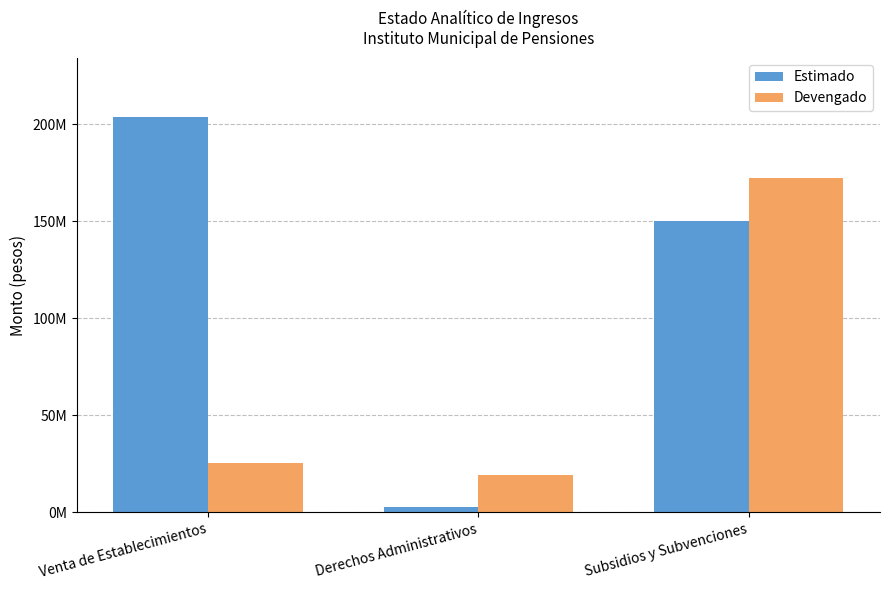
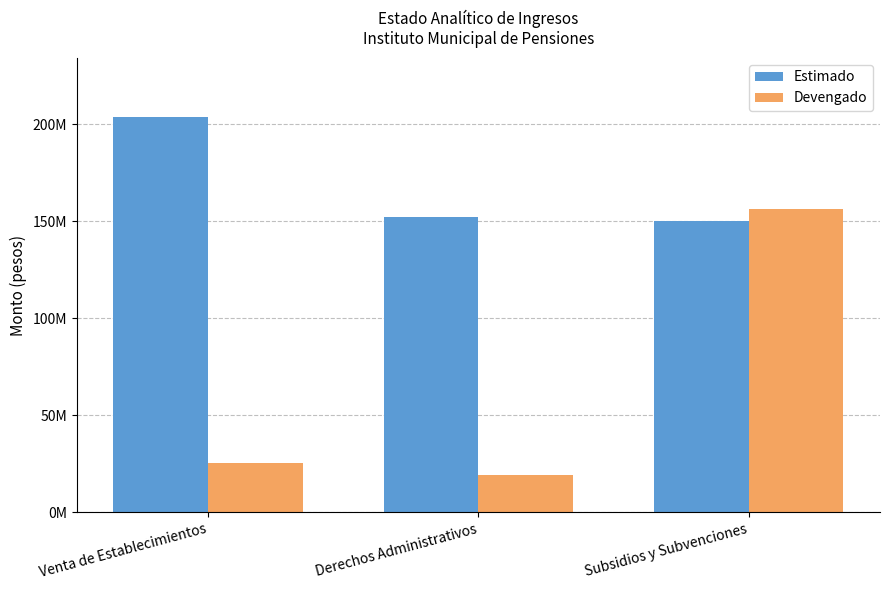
Estimado, Derechos Administrativos: 3000000 -> 152000000
Devengado, Subsidios y Subvenciones: 173000000 -> 157000000
